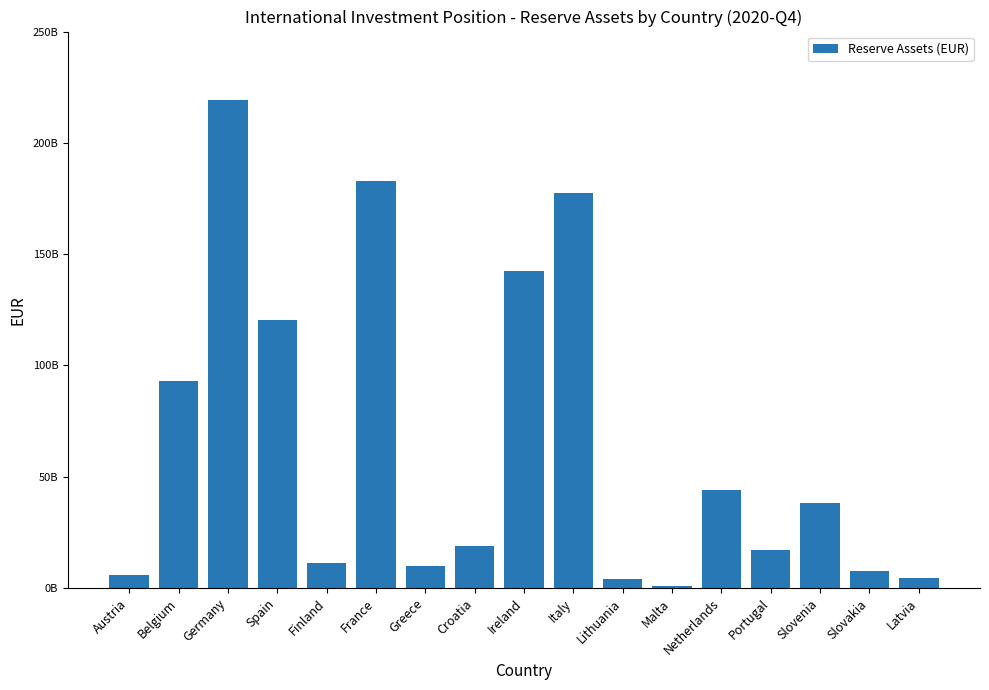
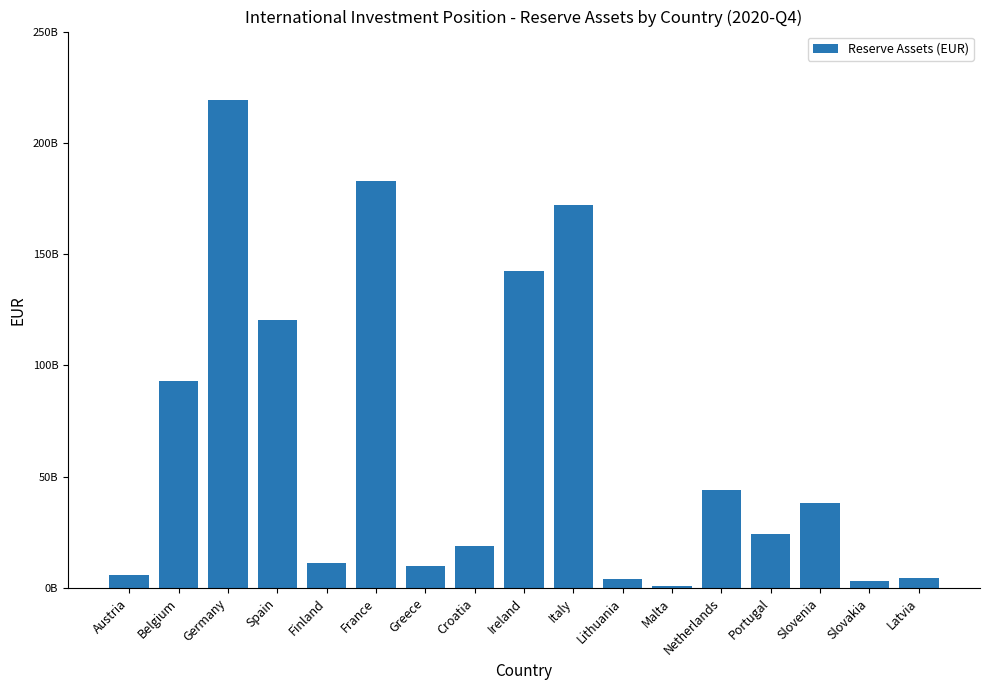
Italy: 177000000000 -> 172000000000
Portugal: 17000000000 -> 24000000000
Slovakia: 8000000000 -> 3000000000
